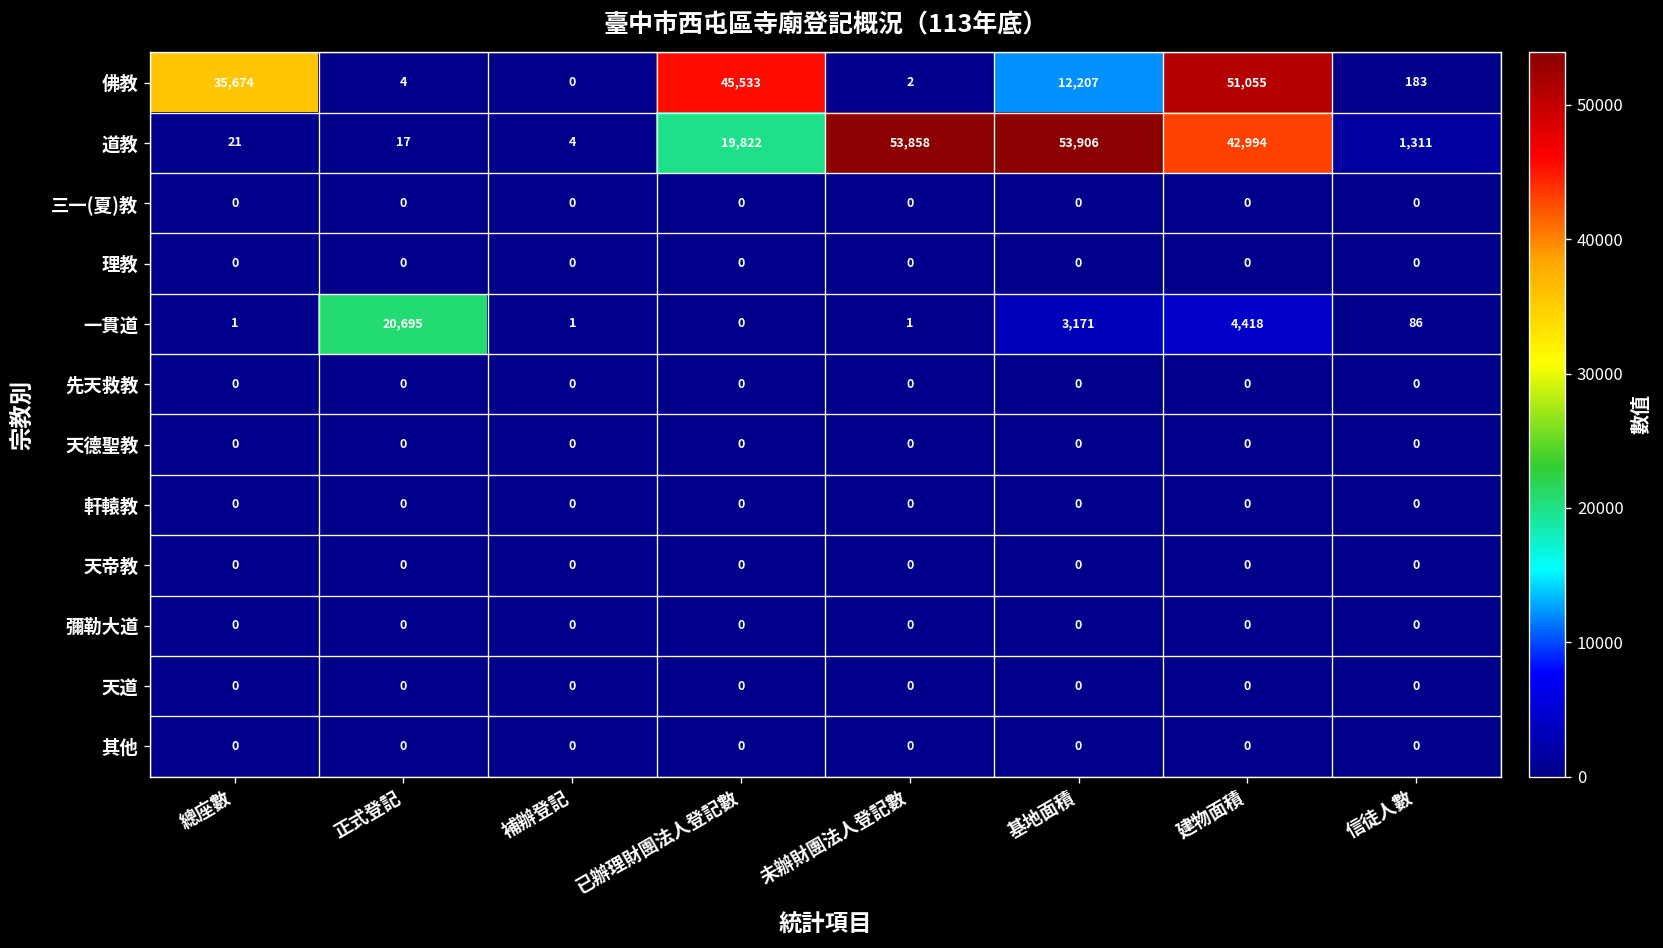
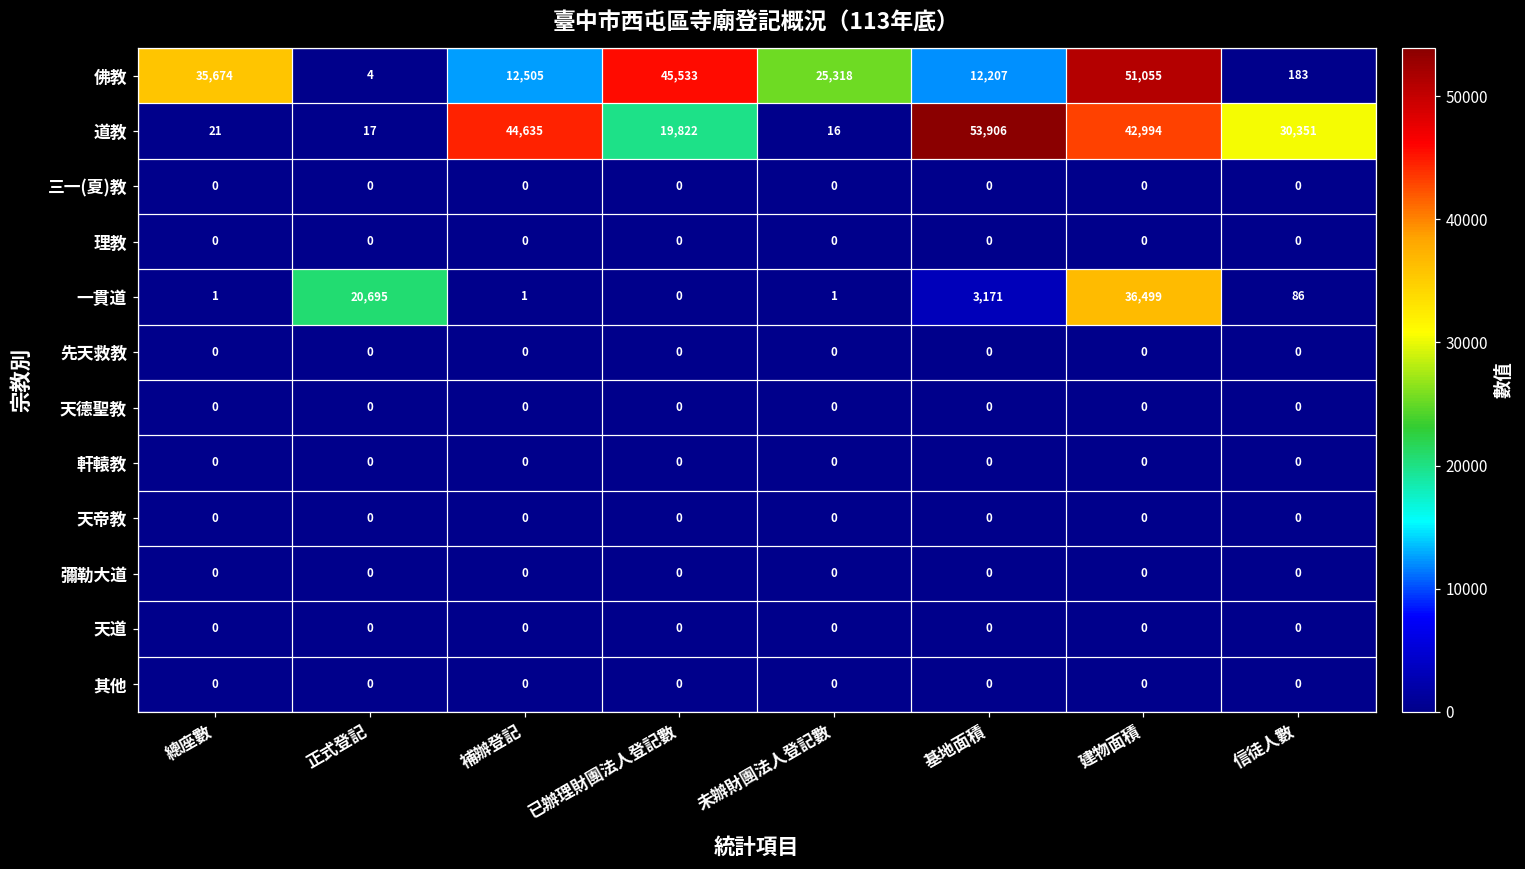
佛教, 補辦登記: 0 -> 12,505
佛教, 未辦財團法人登記數: 2 -> 25,318
道教, 補辦登記: 4 -> 44,635
道教, 未辦財團法人登記數: 53,858 -> 16
道教, 信徒人數: 1,311 -> 30,351
一貫道, 建物面積: 4,418 -> 36,499
